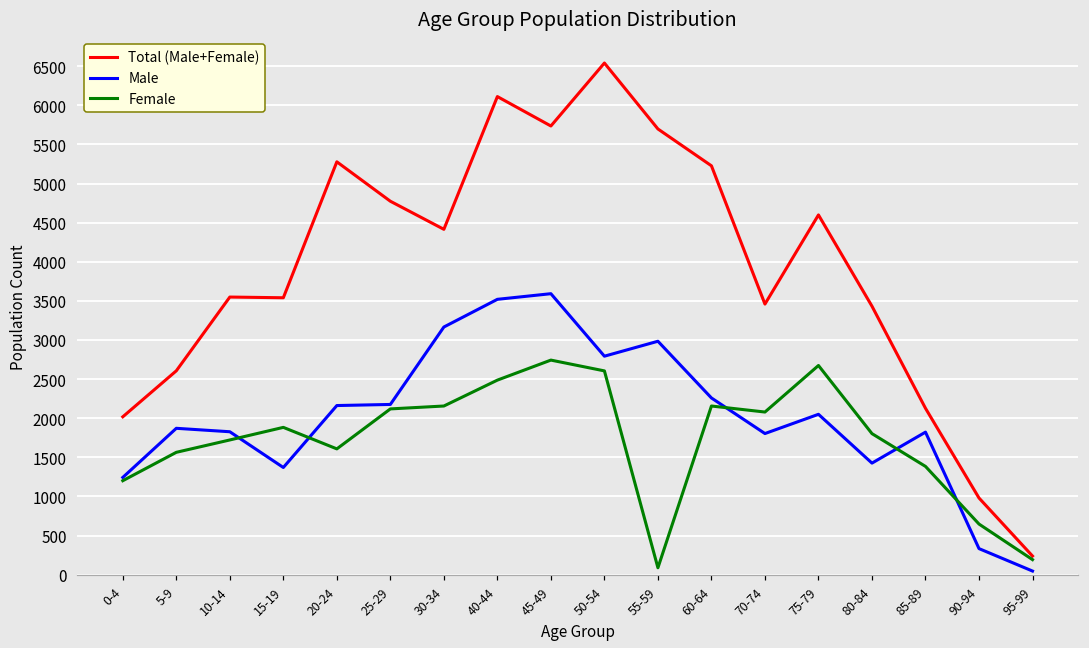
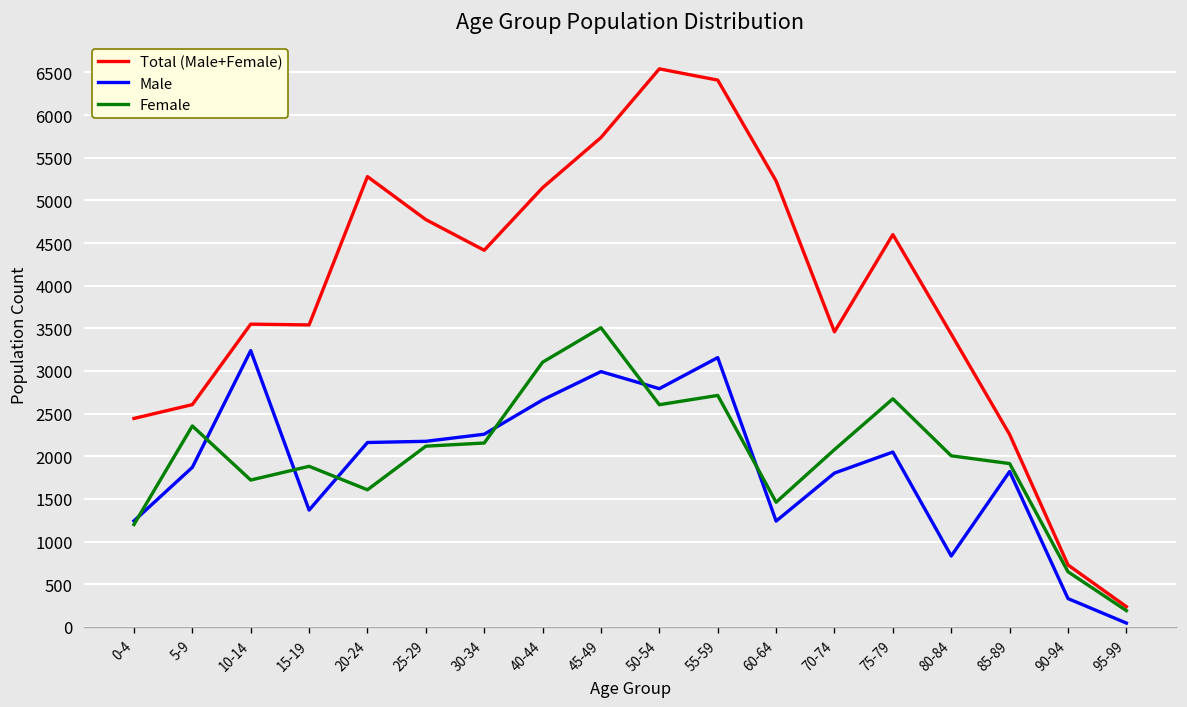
Total (Male+Female), 0-4: 2000 -> 2400
Female, 5-9: 1600 -> 2400
Male, 10-14: 1800 -> 3200
Male, 30-34: 3200 -> 2300
Total (Male+Female), 40-44: 6100 -> 5100
Male, 40-44: 3500 -> 2700
Female, 40-44: 2500 -> 3100
Male, 45-49: 3600 -> 3000
Female, 45-49: 2700 -> 3500
Total (Male+Female), 55-59: 5700 -> 6400
Male, 55-59: 3000 -> 3200
Female, 55-59: 100 -> 2700
Male, 60-64: 2300 -> 1200
Female, 60-64: 2200 -> 1500
Male, 80-84: 1400 -> 800
Female, 80-84: 1800 -> 2000
Total (Male+Female), 85-89: 2100 -> 2300
Female, 85-89: 1400 -> 1900
Total (Male+Female), 90-94: 1000 -> 700
